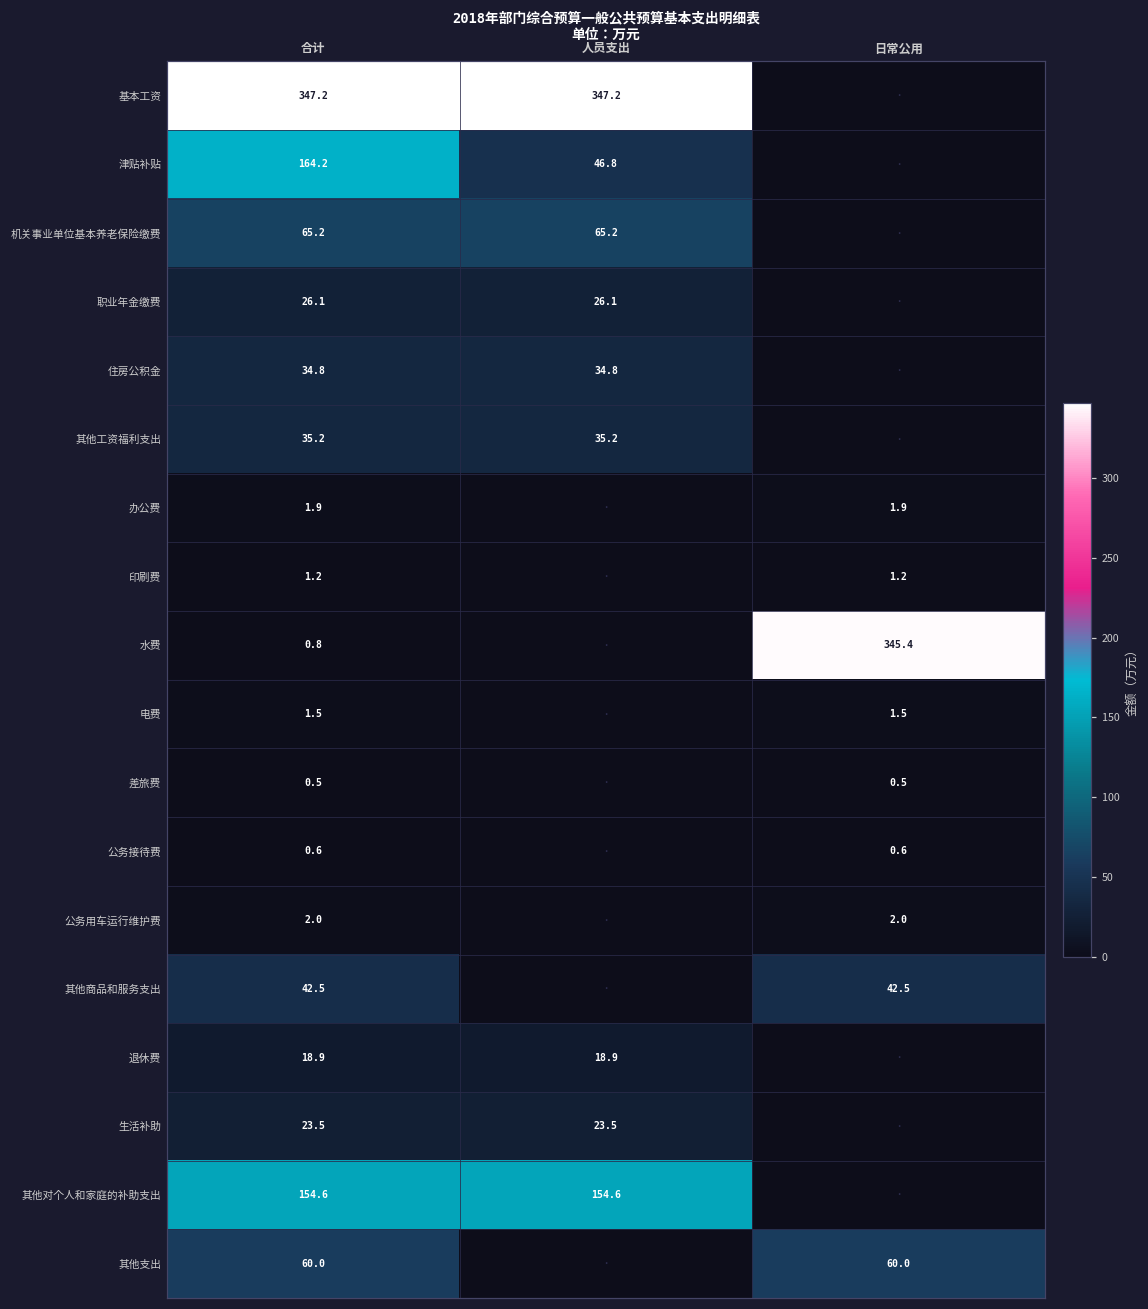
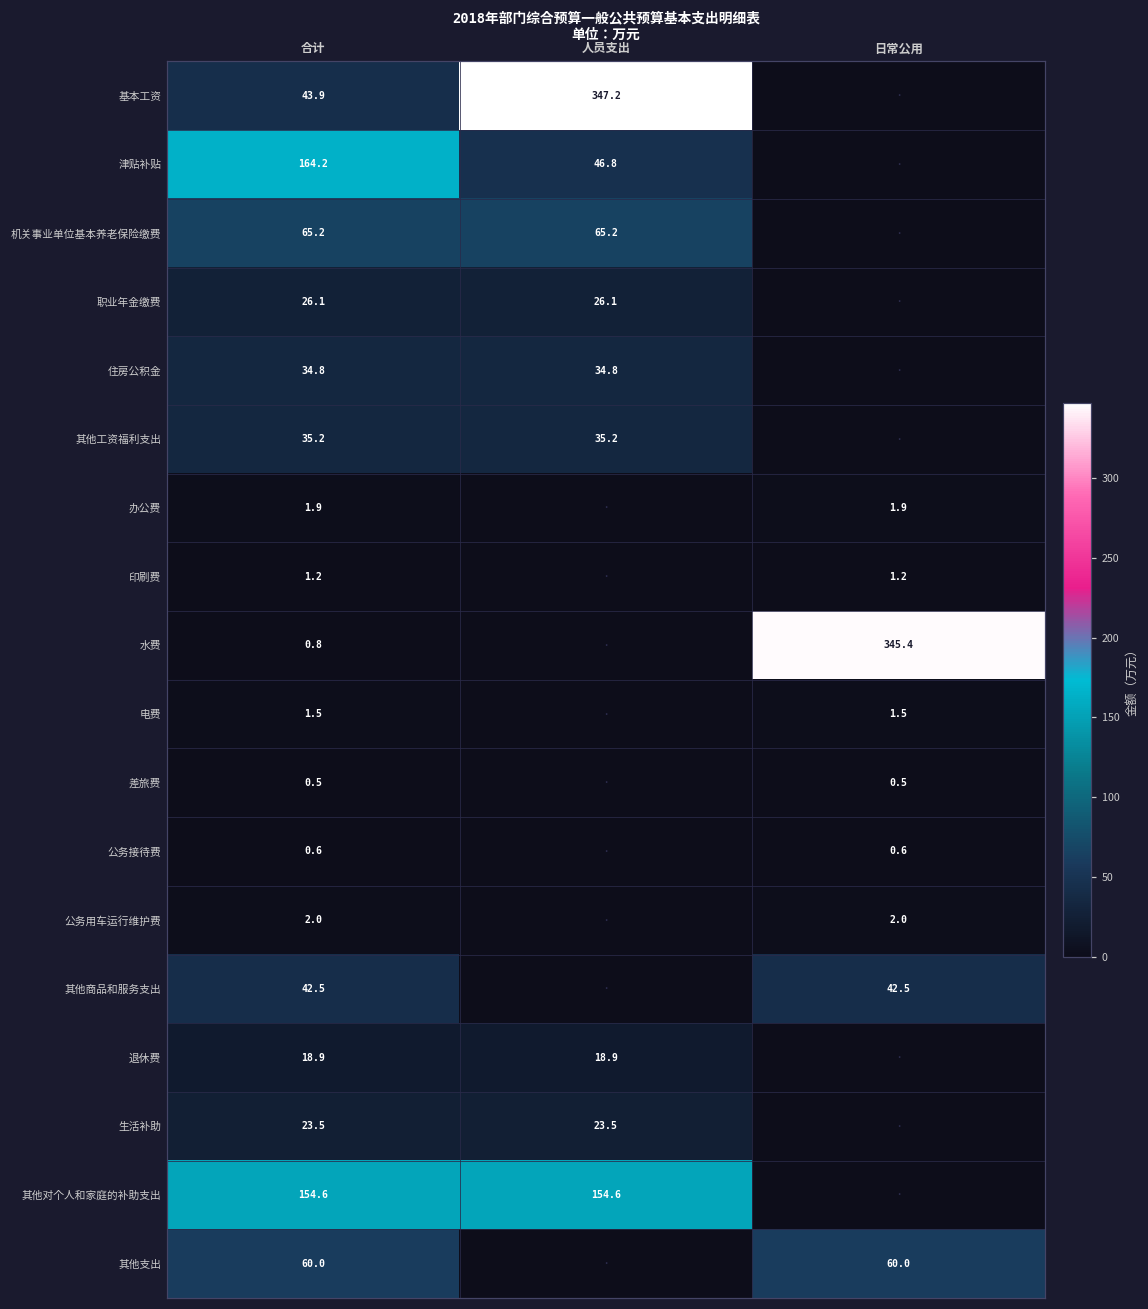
基本工资, 合计: 347.2 -> 43.9
